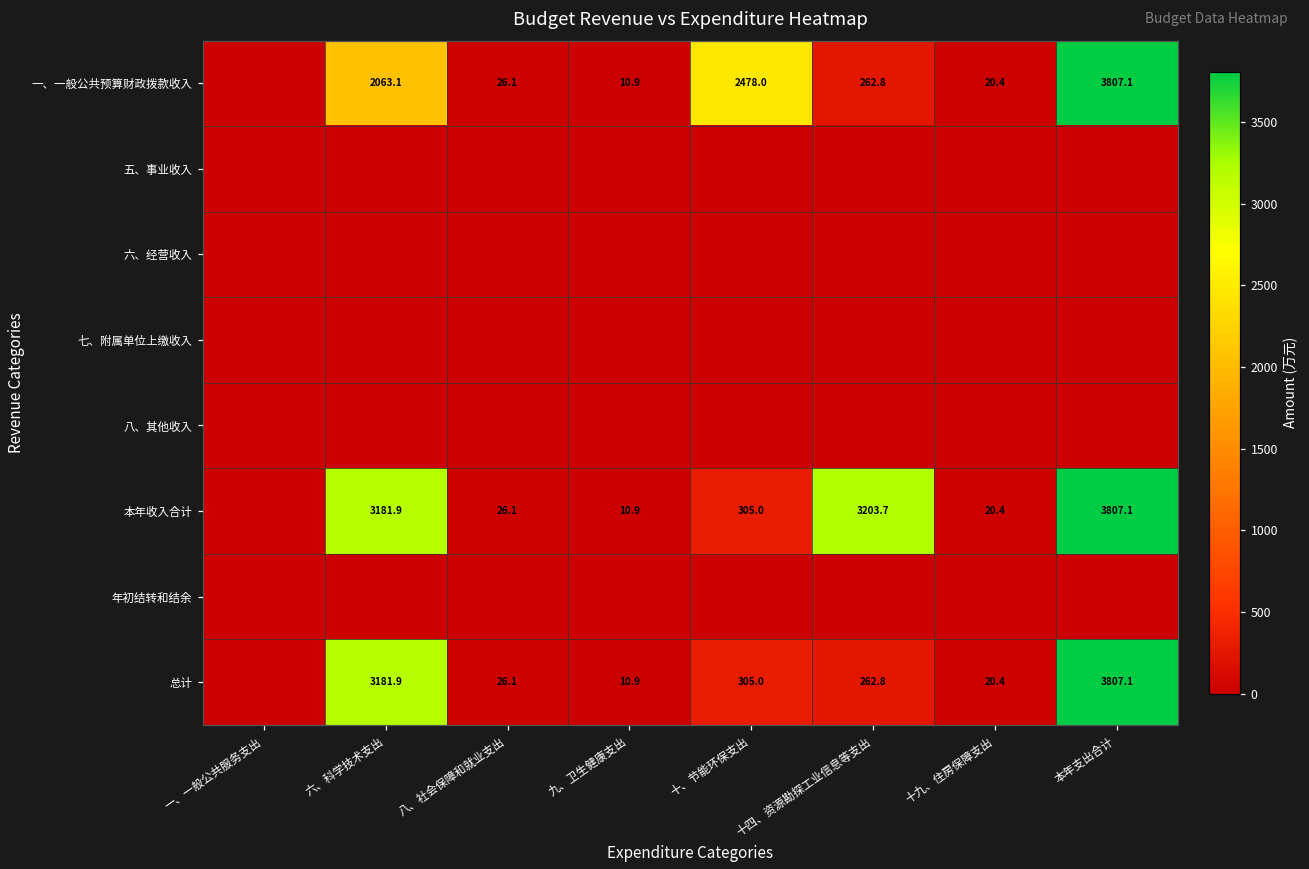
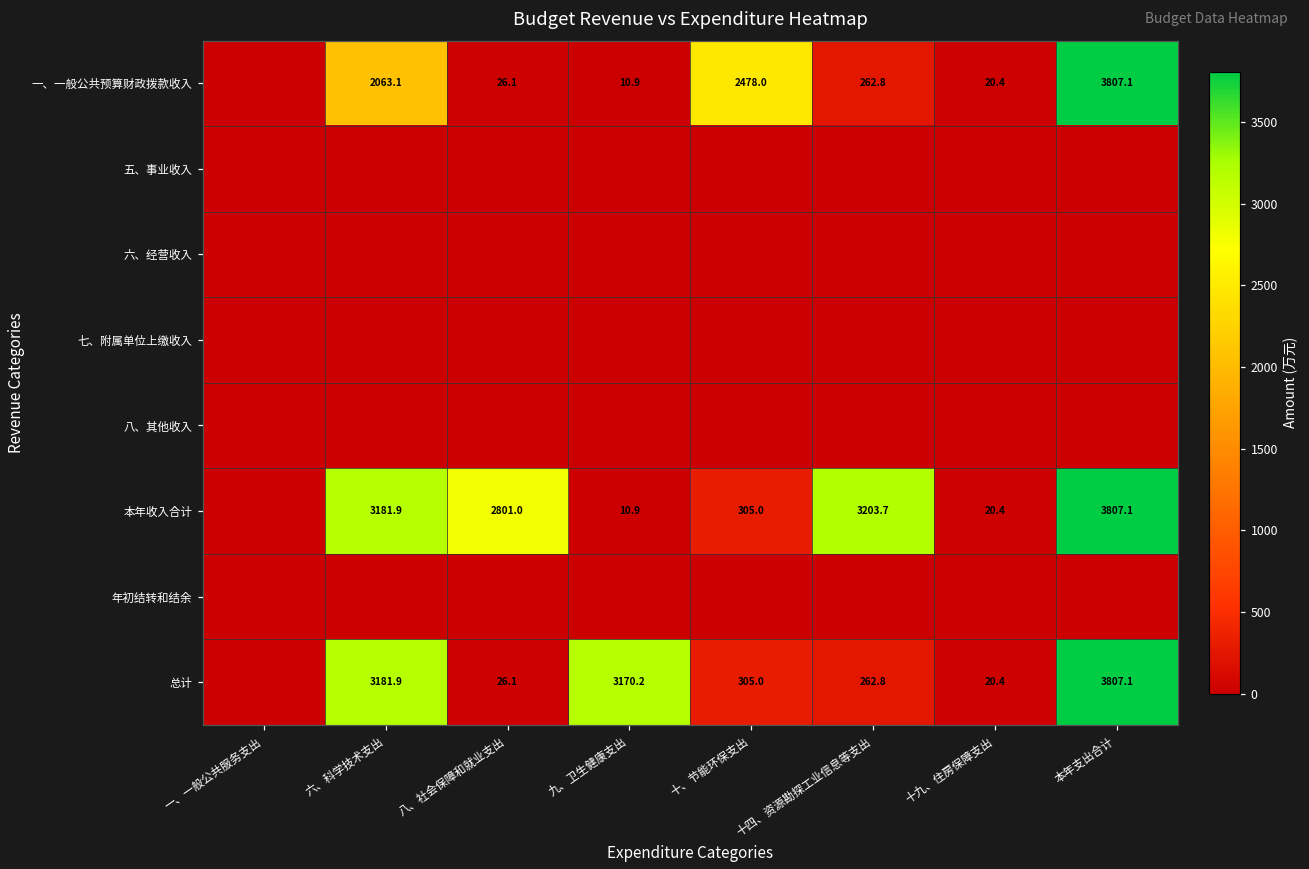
本年收入合计, 八、社会保障和就业支出: 26.1 -> 2801.0
总计, 九、卫生健康支出: 10.9 -> 3170.2
